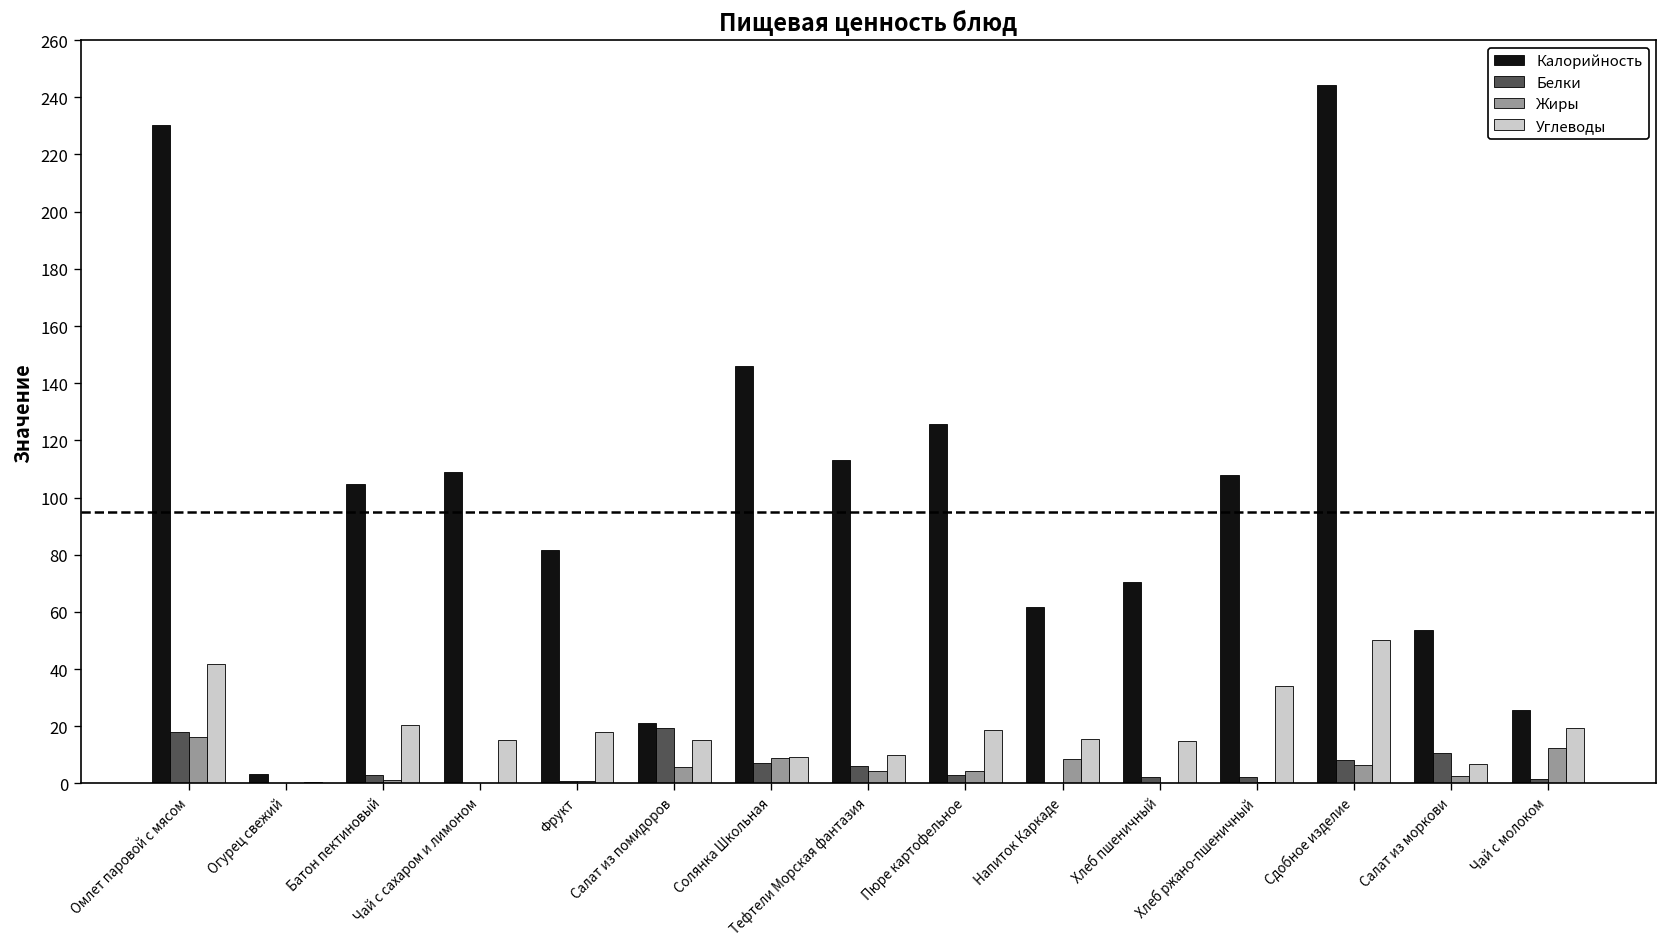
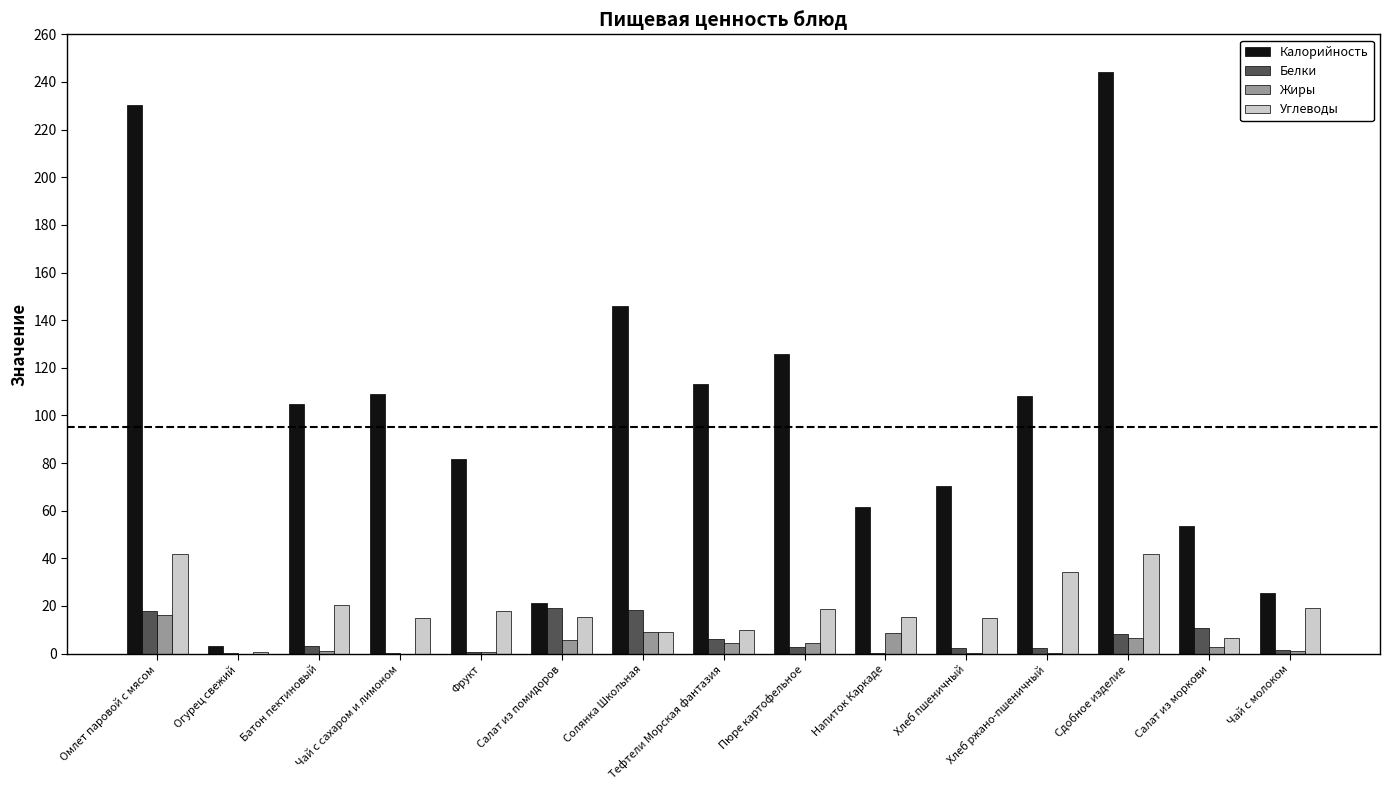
Белки, Солянка Школьная: 7 -> 18
Углеводы, Сдобное изделие: 50 -> 42
Жиры, Чай с молоком: 13 -> 1
